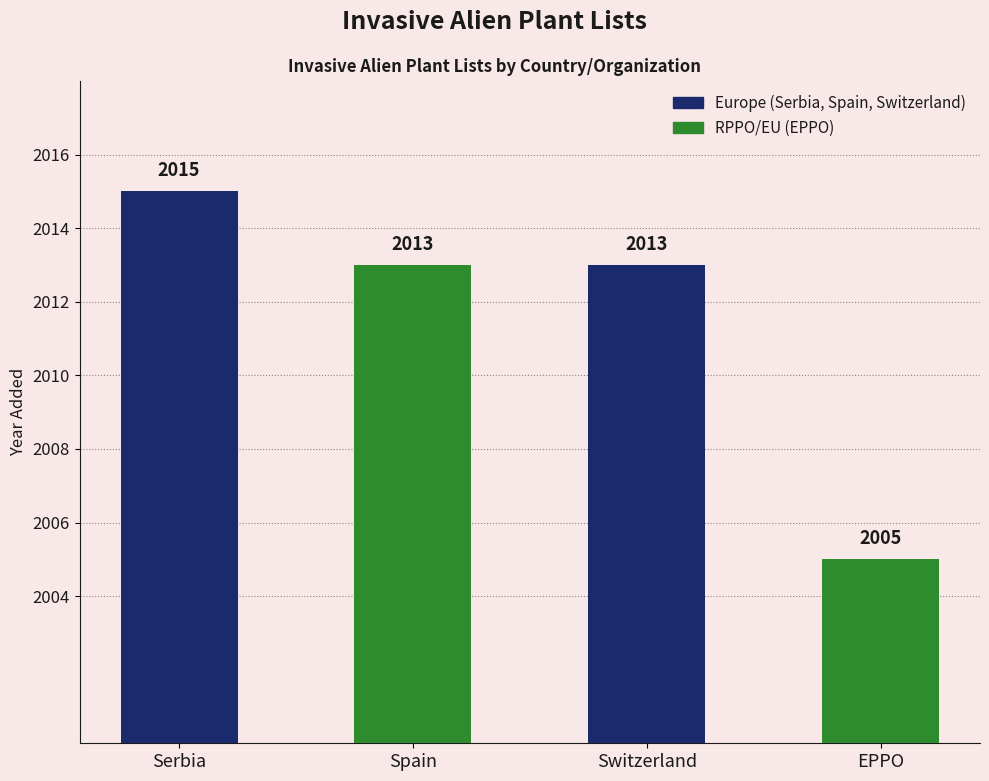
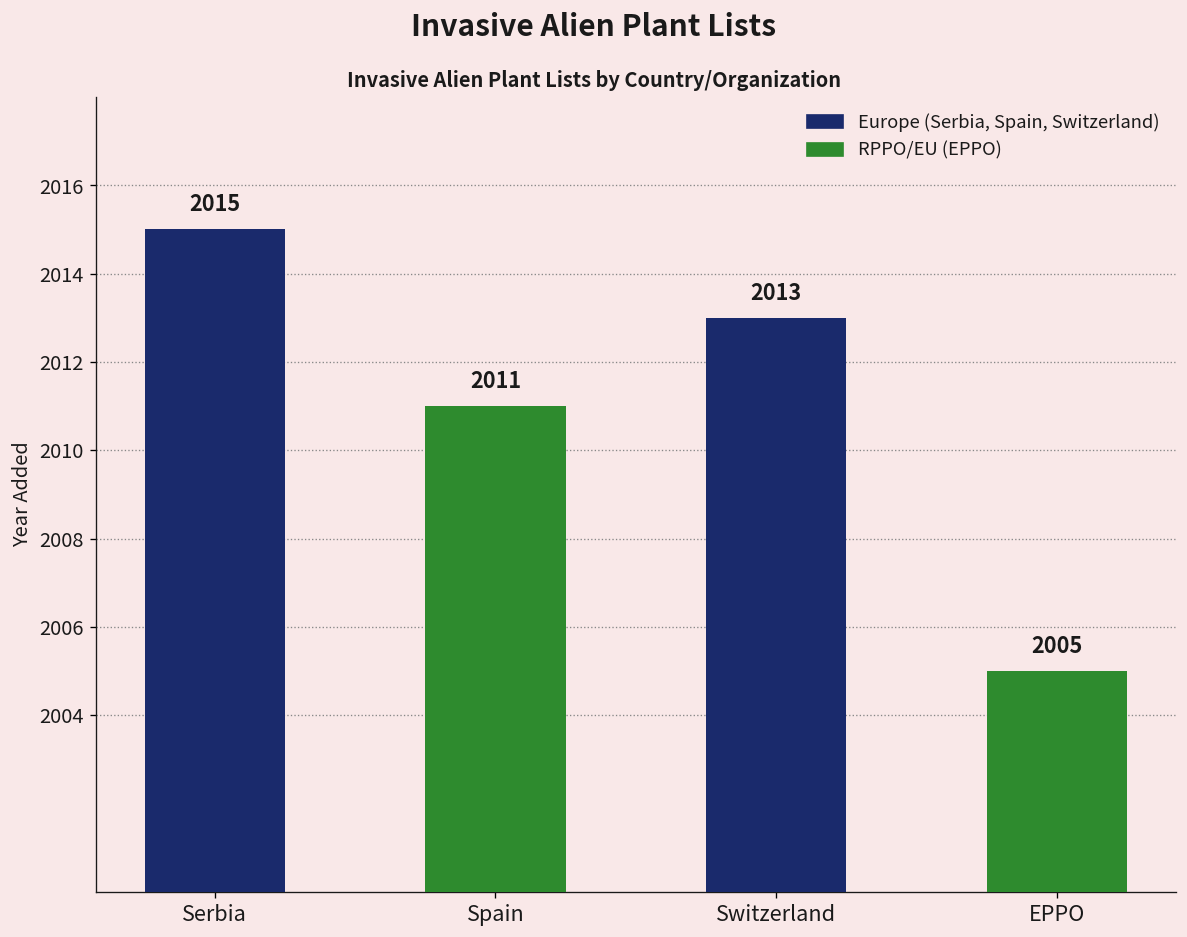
Spain: 2013 -> 2011
